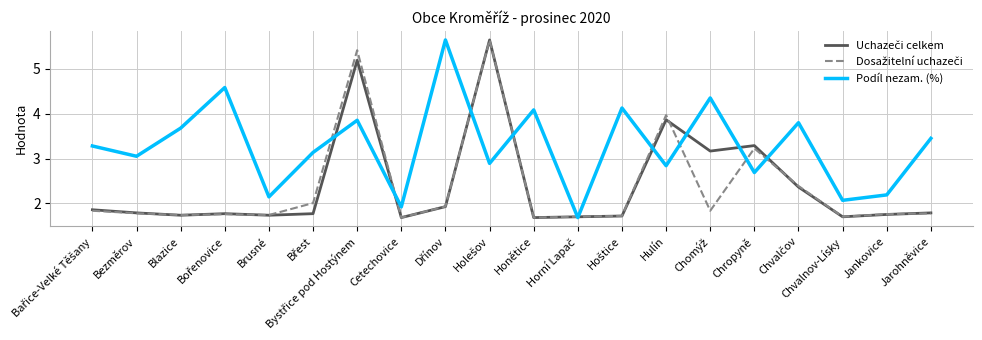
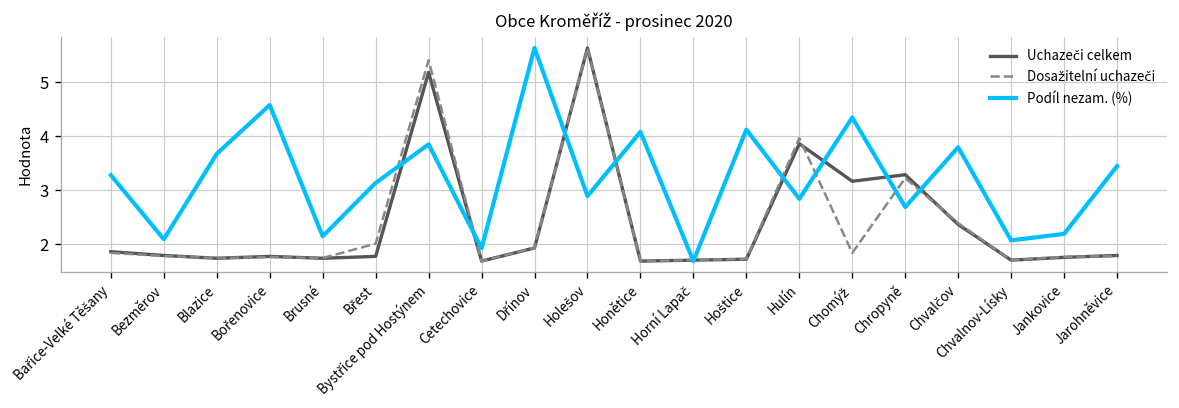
Podíl nezam. (%), Bezměrov: 3.1 -> 2.1
